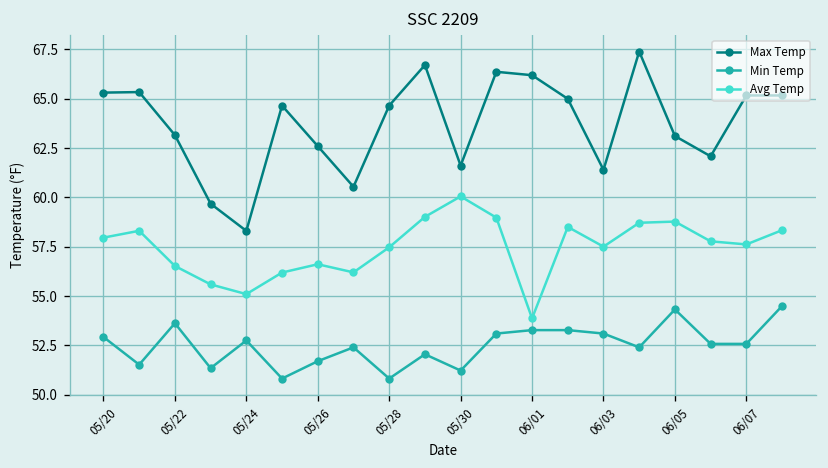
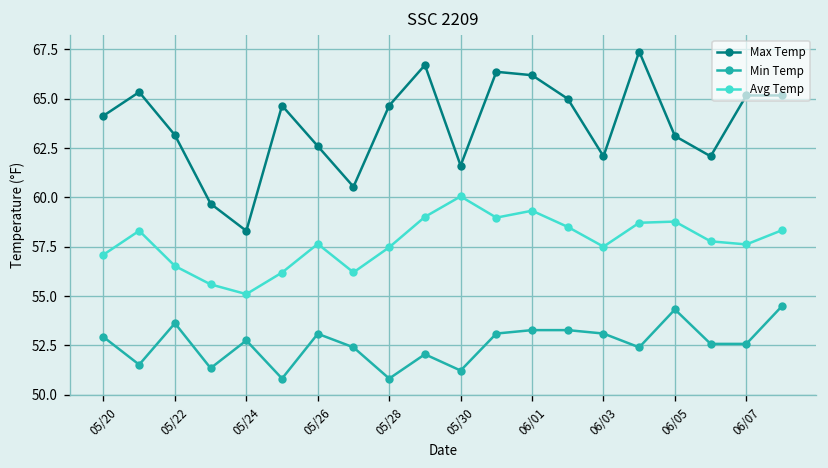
Max Temp, 05/20: 65.3 -> 64.1
Avg Temp, 05/20: 58.0 -> 57.1
Min Temp, 05/26: 51.7 -> 53.1
Avg Temp, 05/26: 56.6 -> 57.6
Avg Temp, 06/01: 53.9 -> 59.3
Max Temp, 06/03: 61.4 -> 62.1
